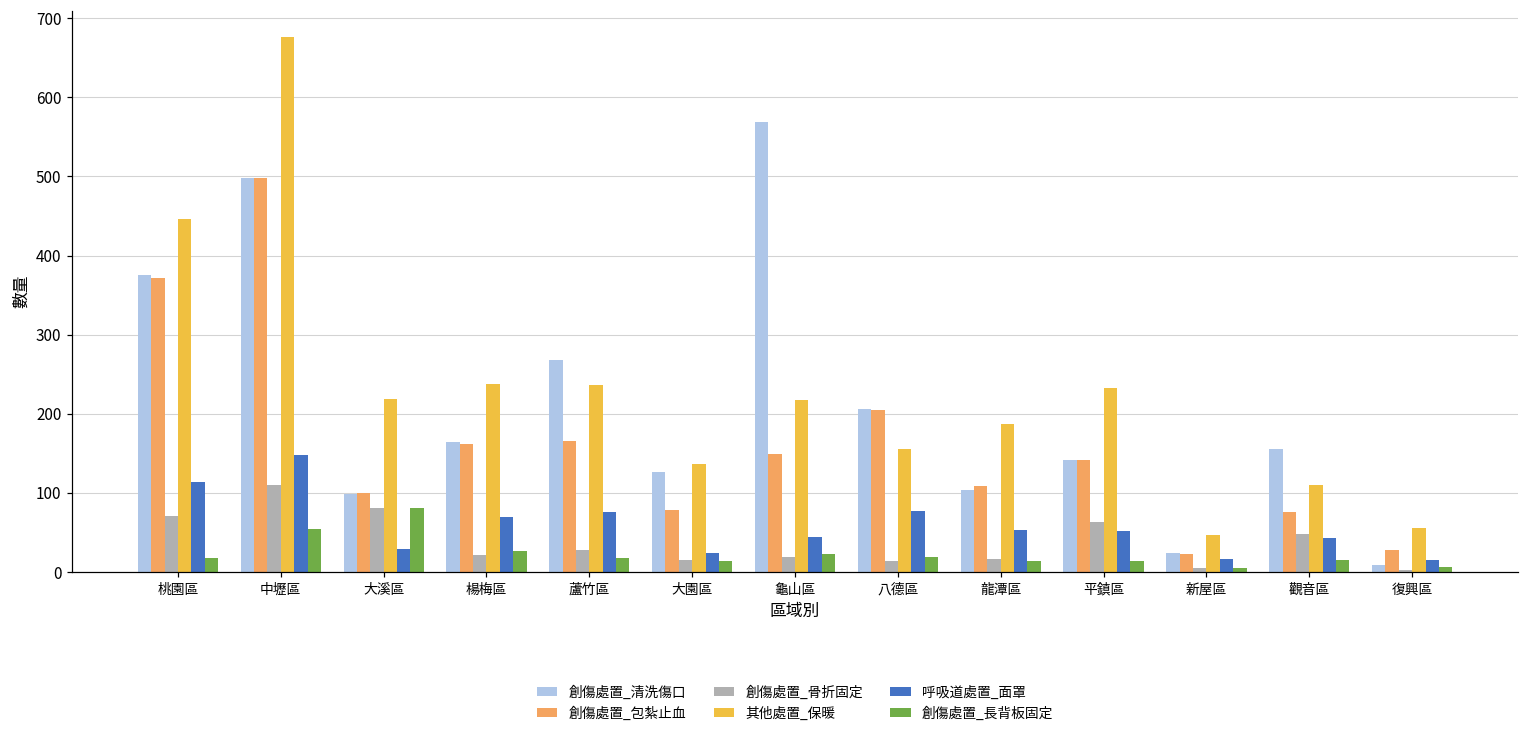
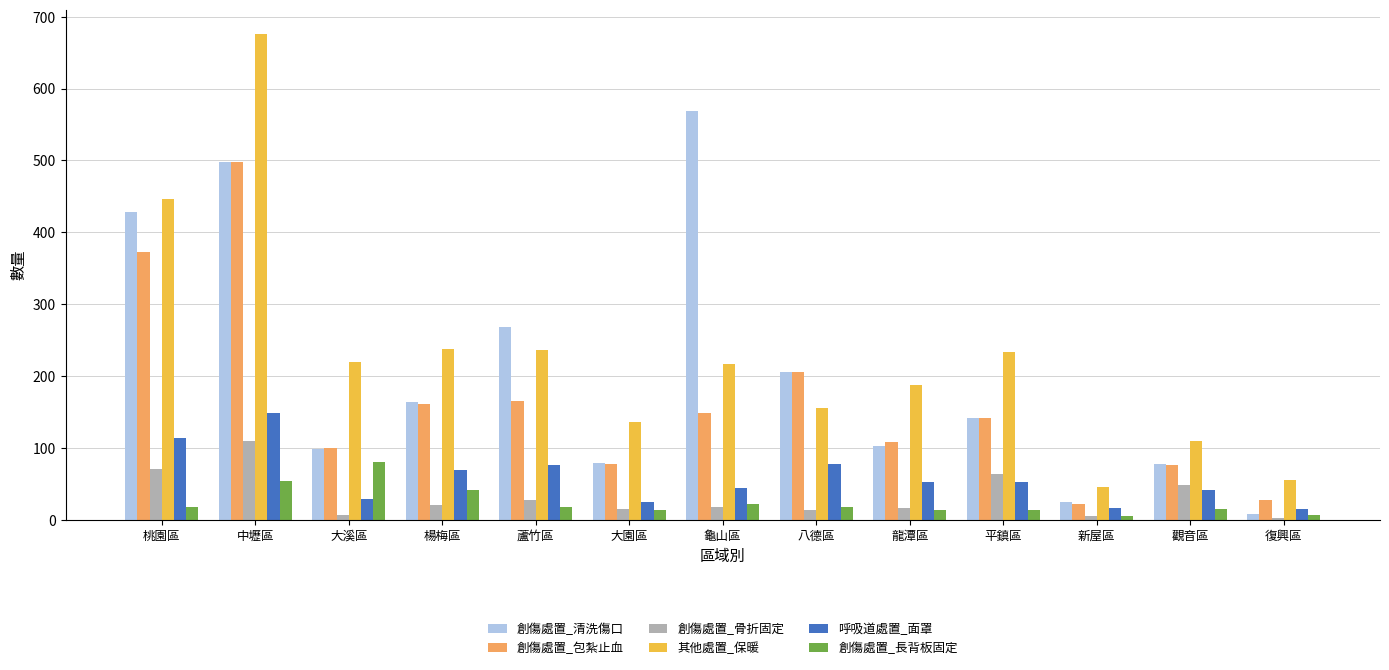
創傷處置_清洗傷口, 桃園區: 380 -> 430
創傷處置_骨折固定, 大溪區: 80 -> 10
創傷處置_長背板固定, 楊梅區: 30 -> 40
創傷處置_清洗傷口, 大園區: 130 -> 80
創傷處置_清洗傷口, 觀音區: 160 -> 80
